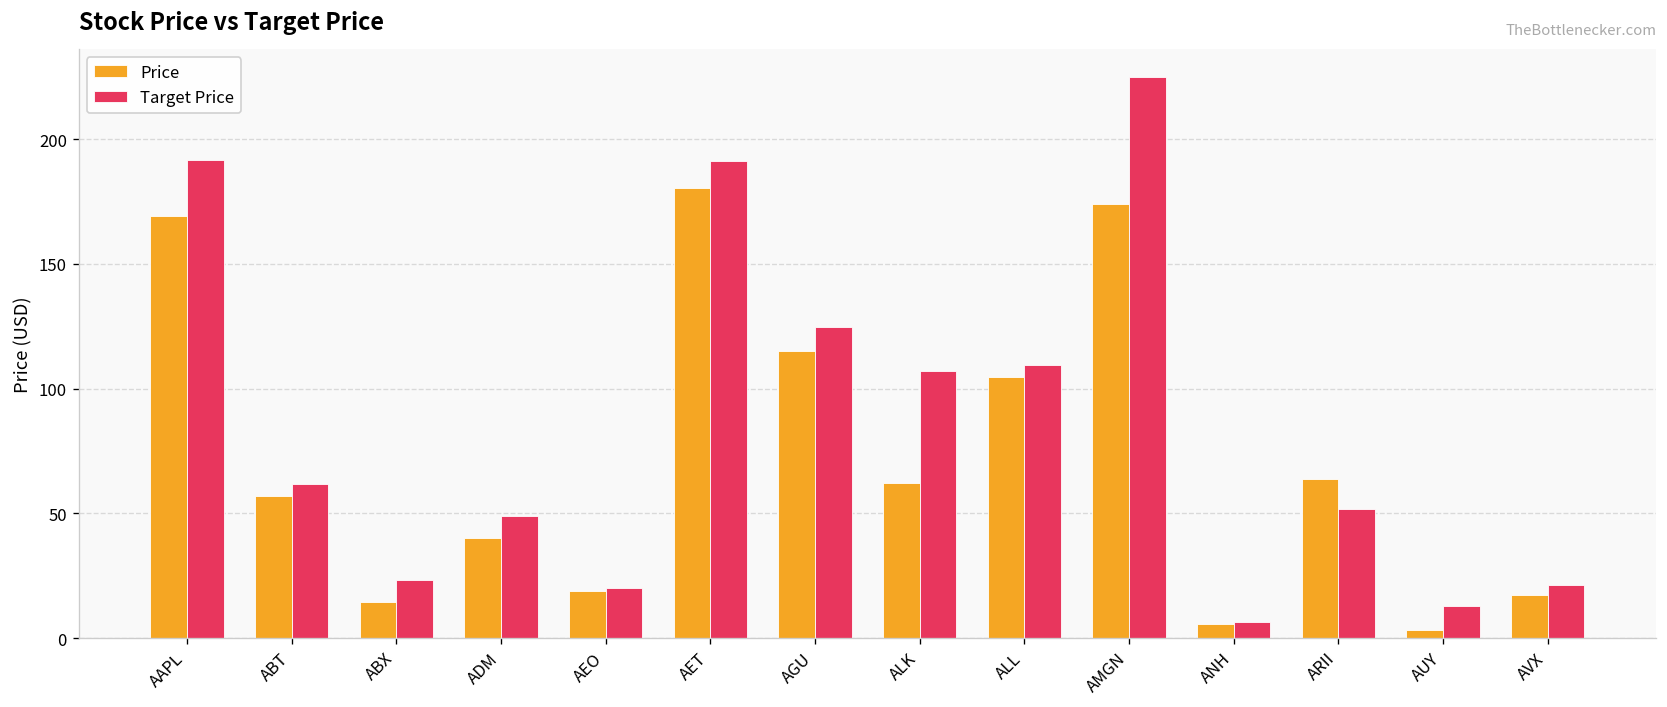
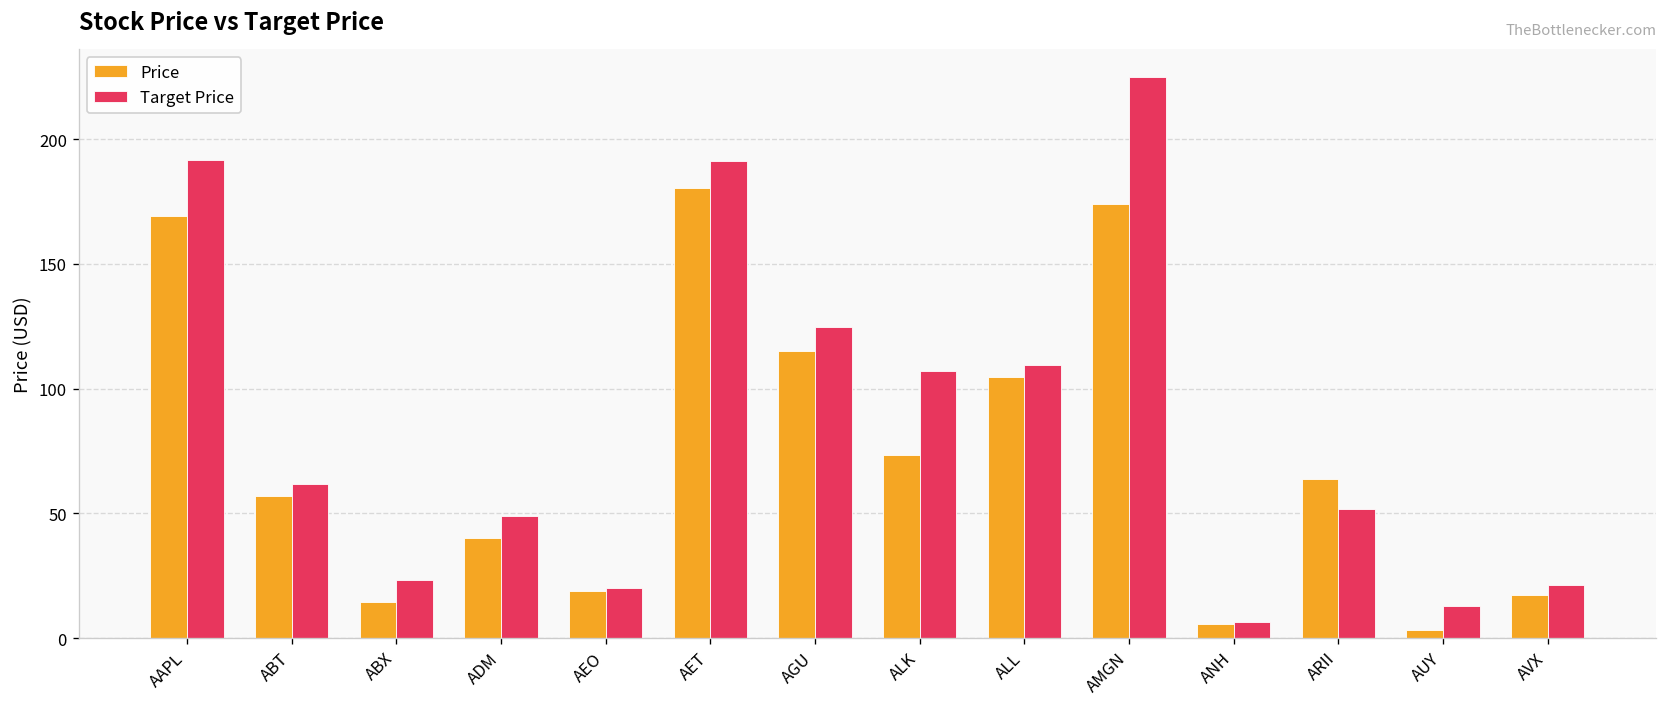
Price, ALK: 62 -> 74
